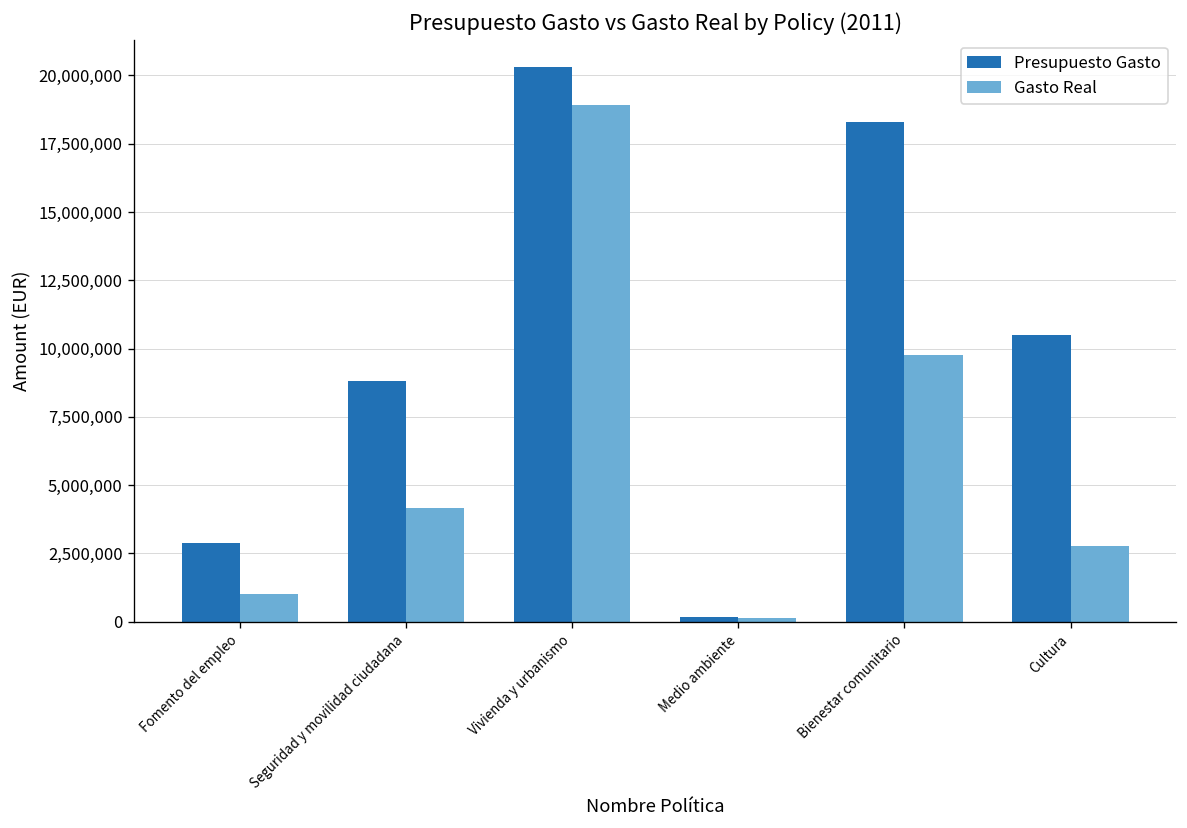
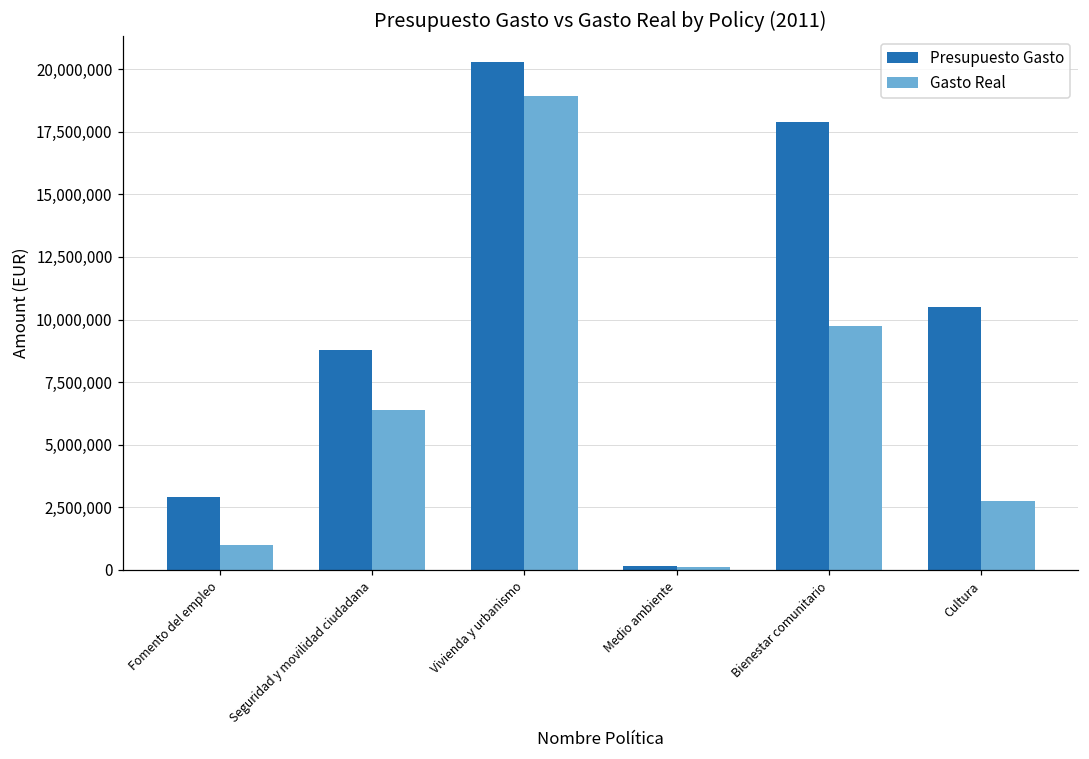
Gasto Real, Seguridad y movilidad ciudadana: 4,200,000 -> 6,400,000
Presupuesto Gasto, Bienestar comunitario: 18,300,000 -> 17,900,000
